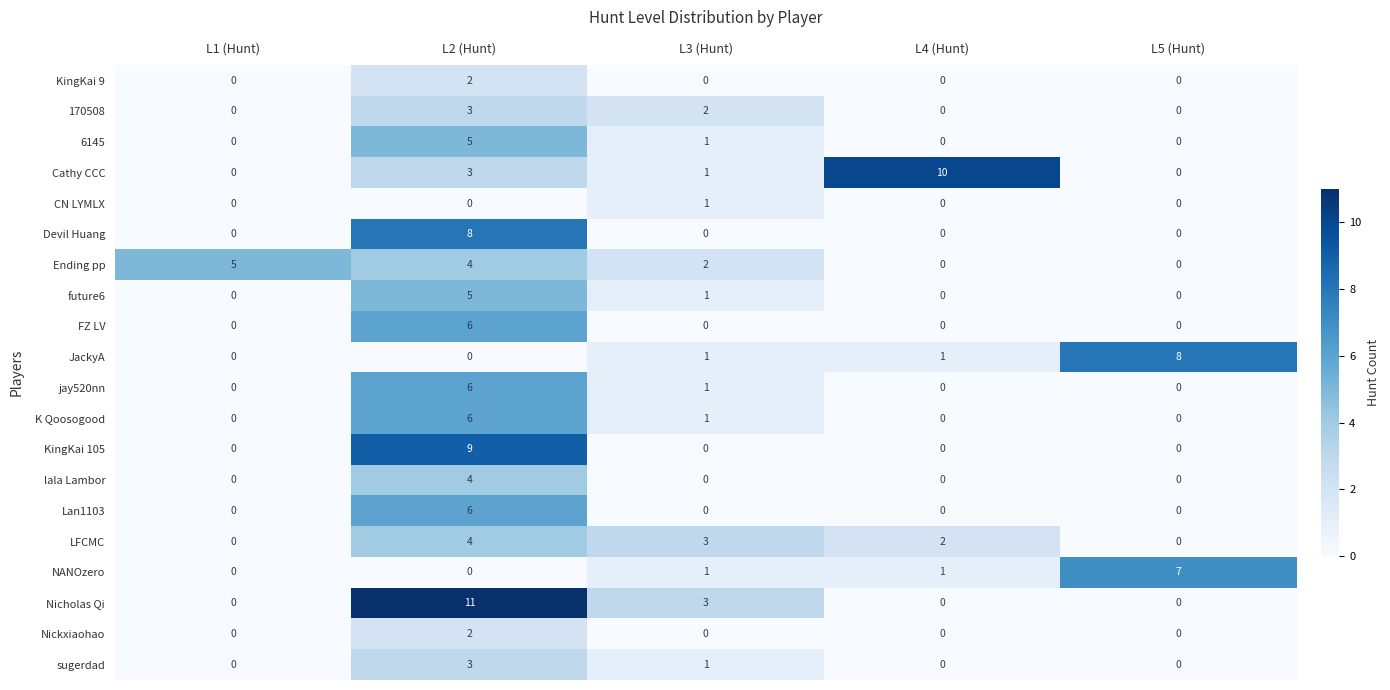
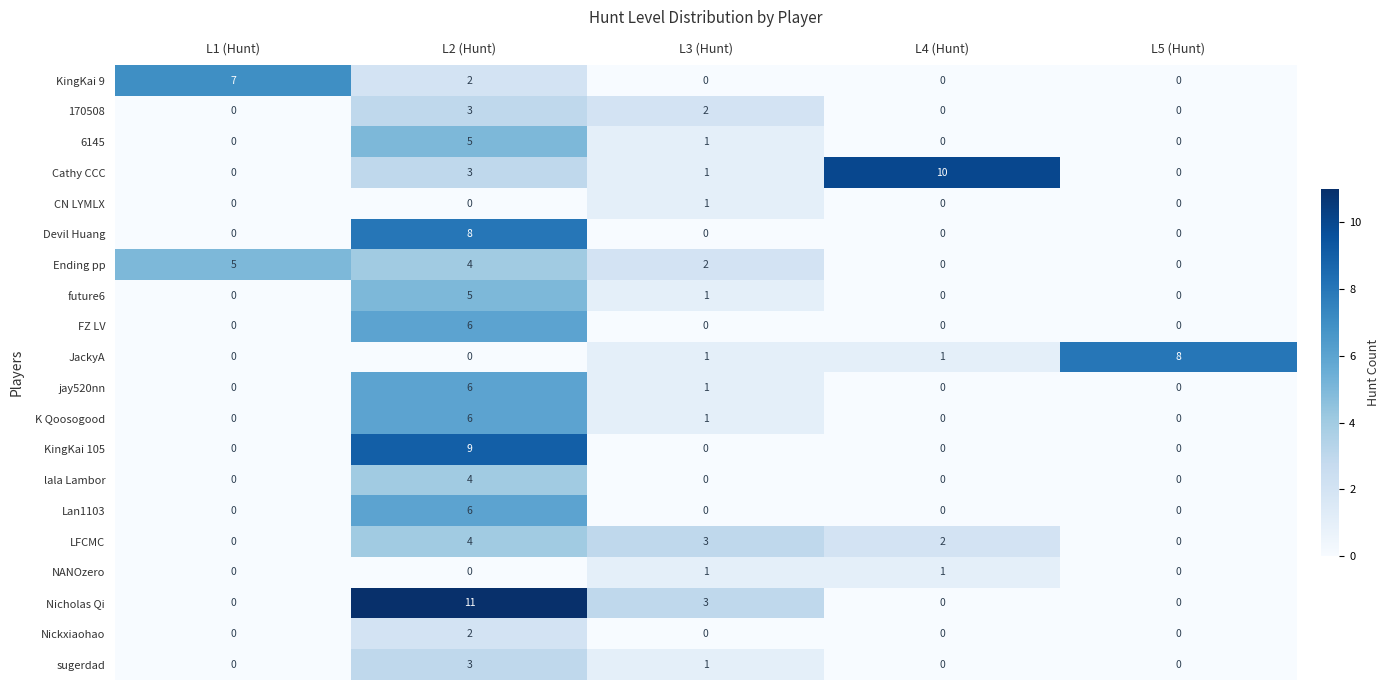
KingKai 9, L1 (Hunt): 0 -> 7
NANOzero, L5 (Hunt): 7 -> 0
